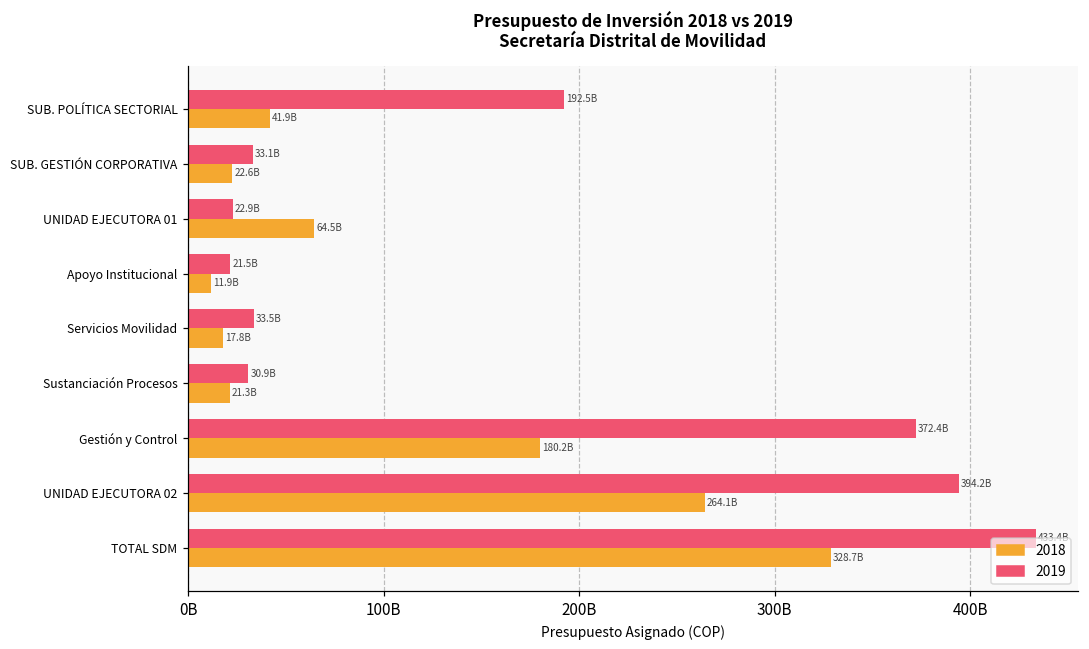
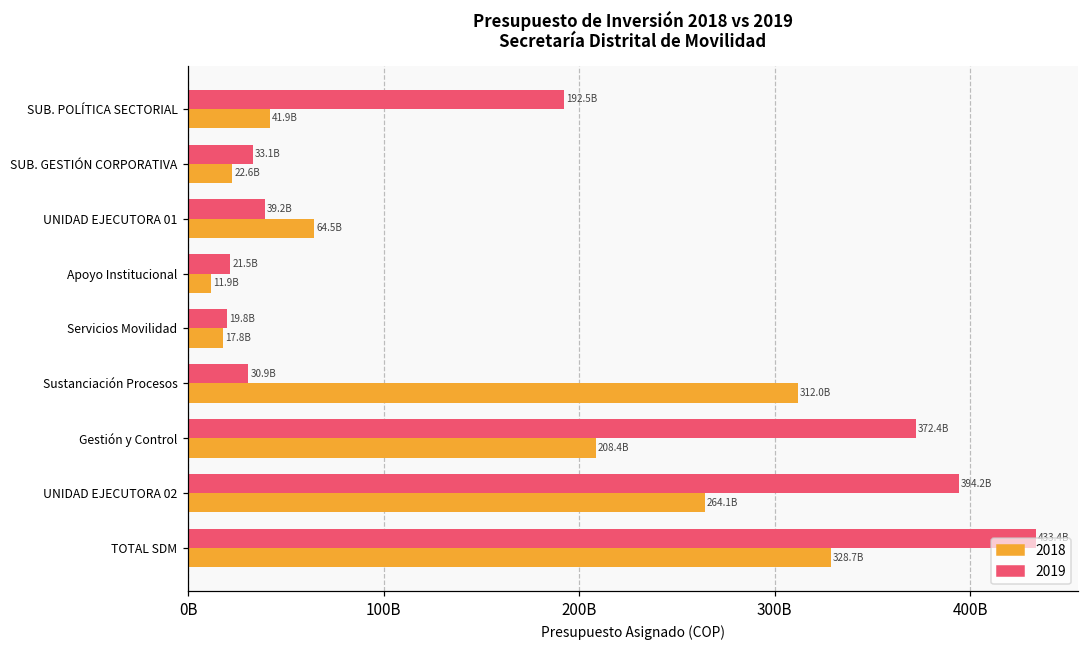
2019, UNIDAD EJECUTORA 01: 22.9B -> 39.2B
2019, Servicios Movilidad: 33.5B -> 19.8B
2018, Sustanciación Procesos: 21.3B -> 312.0B
2018, Gestión y Control: 180.2B -> 208.4B
